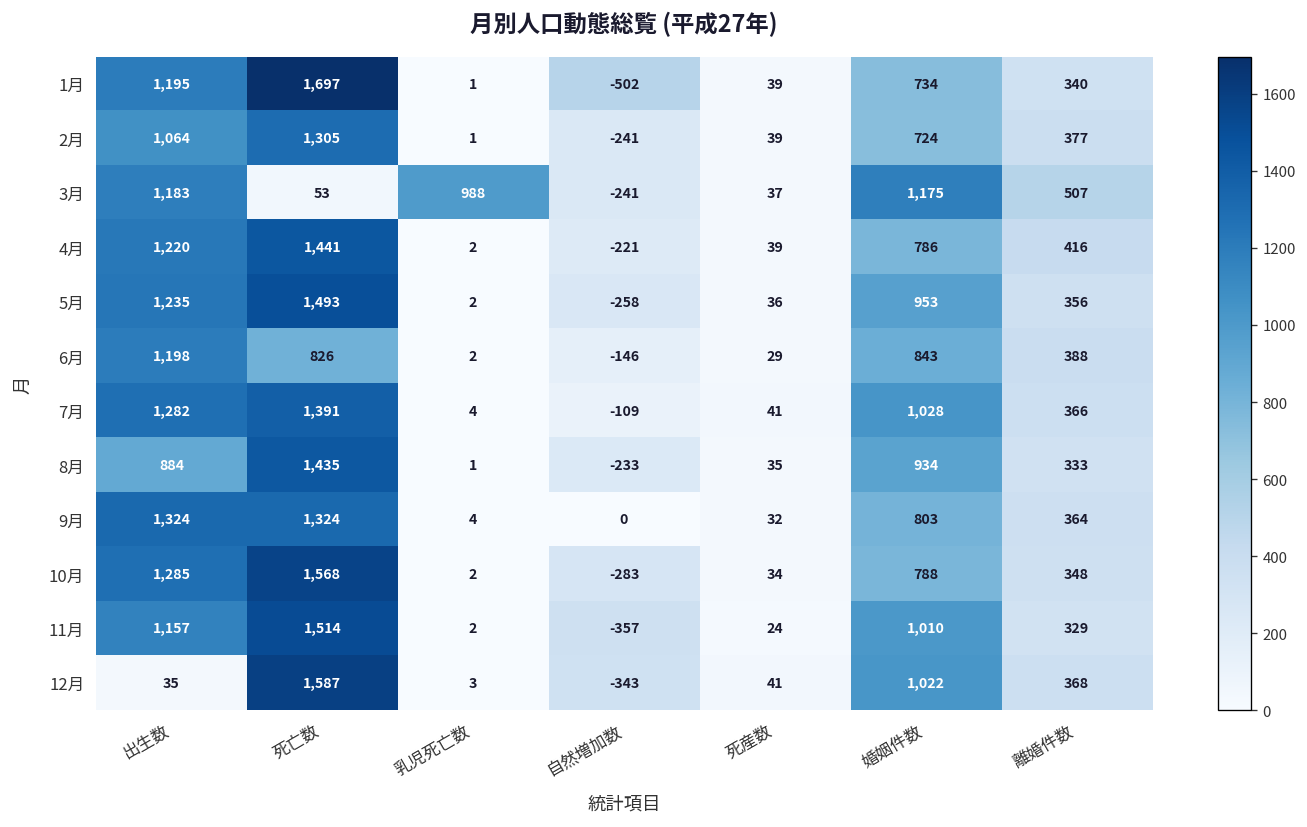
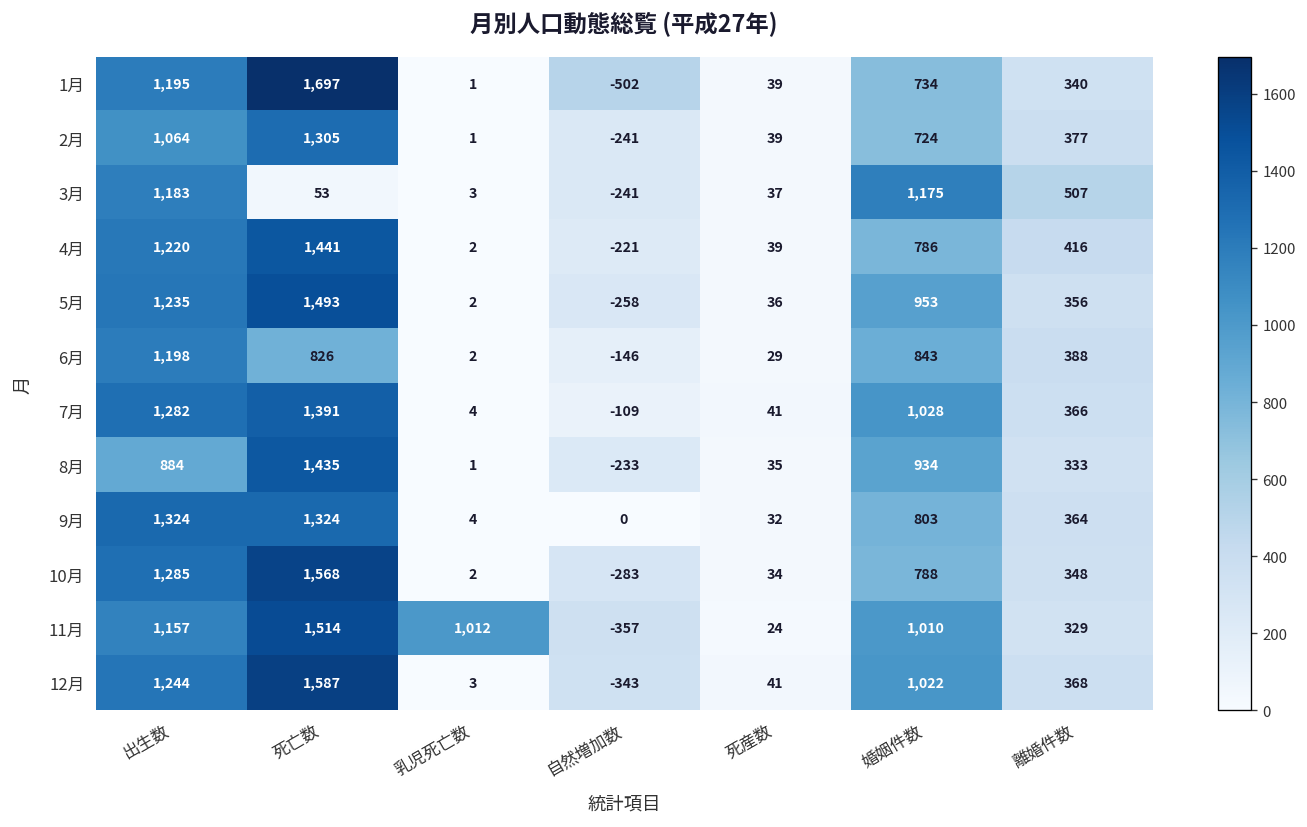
3月, 乳児死亡数: 988 -> 3
11月, 乳児死亡数: 2 -> 1,012
12月, 出生数: 35 -> 1,244
